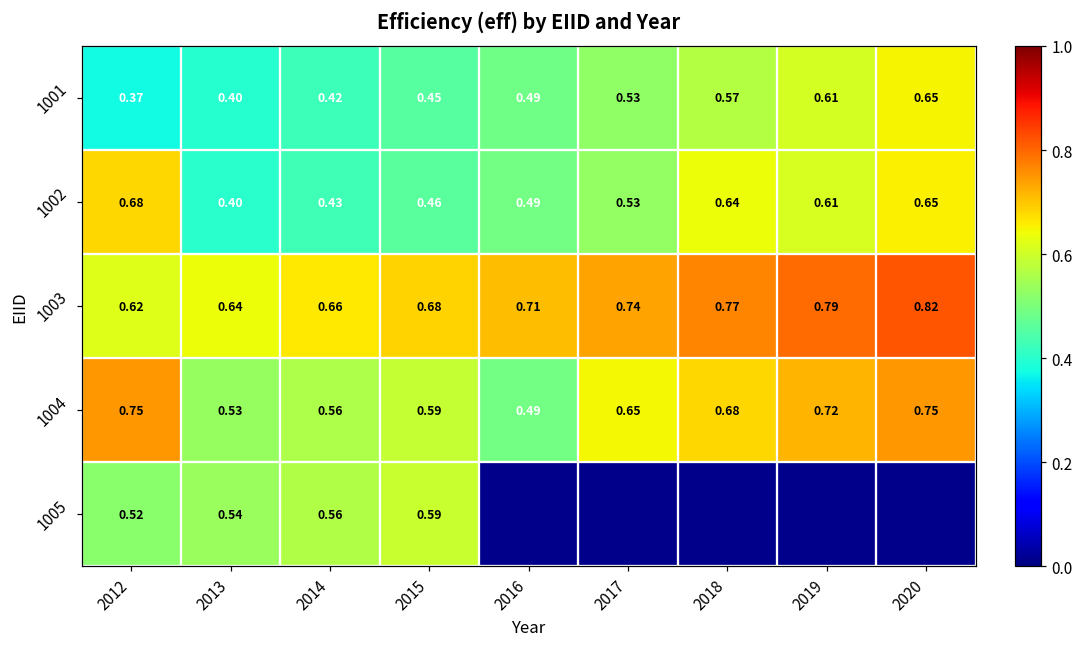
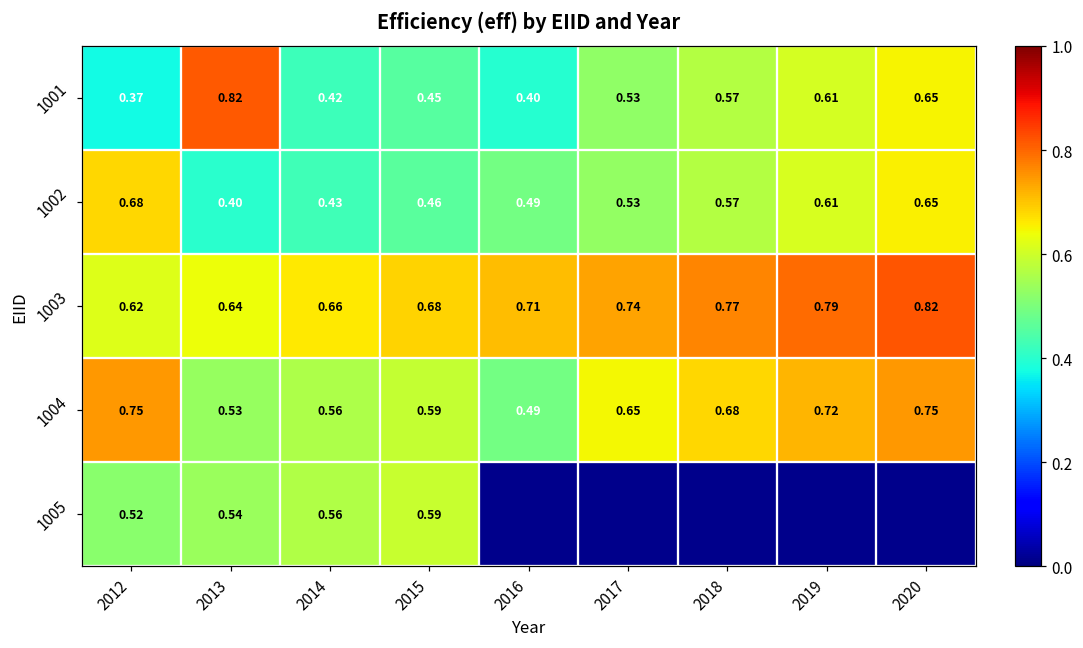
1001, 2013: 0.40 -> 0.82
1001, 2016: 0.49 -> 0.40
1002, 2018: 0.64 -> 0.57
